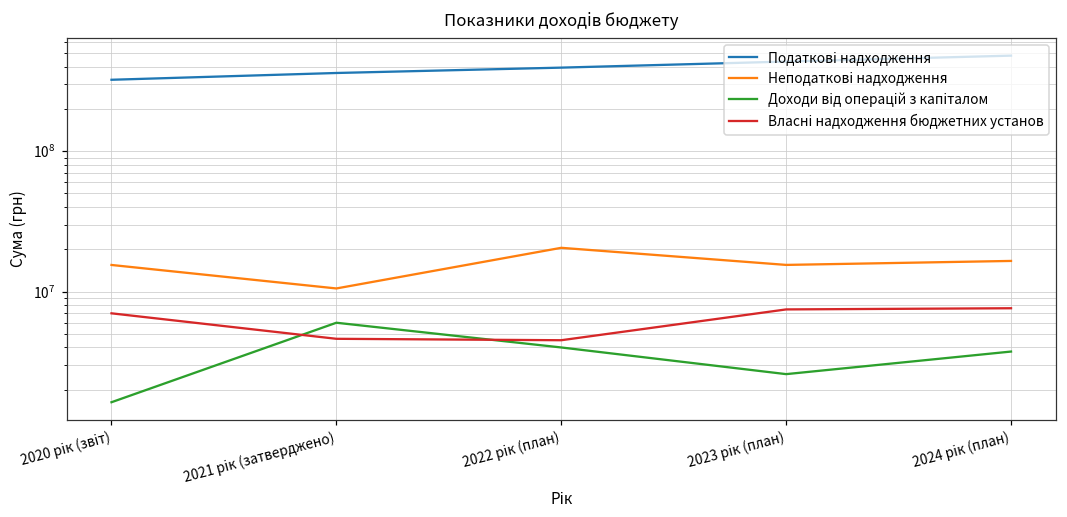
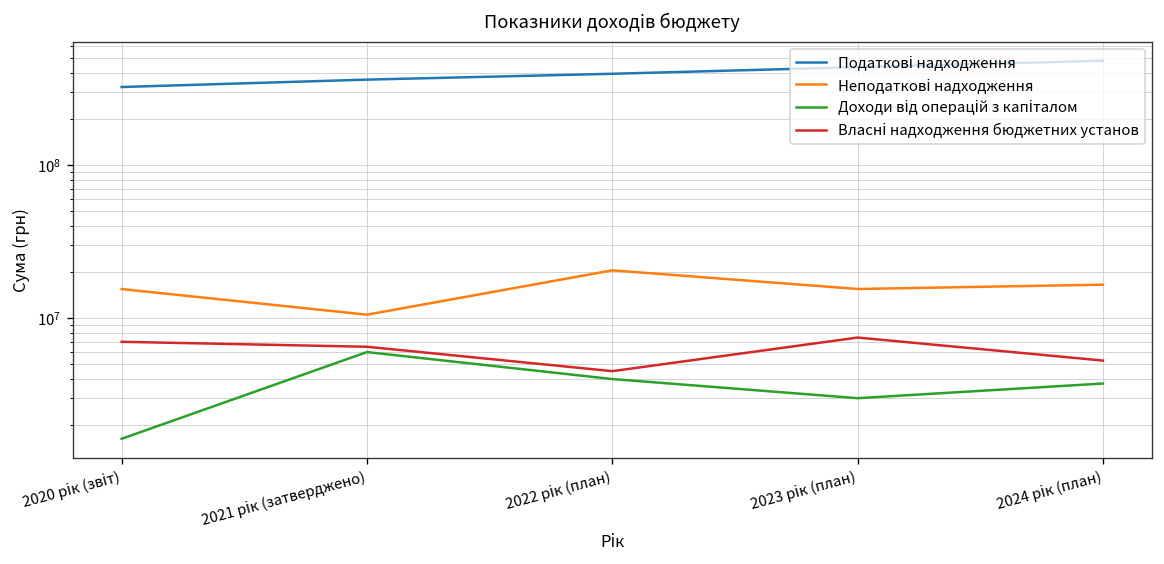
Власні надходження бюджетних установ, 2021 рік (затверджено): 4600000 -> 7000000
Доходи від операцій з капіталом, 2023 рік (план): 2600000 -> 3000000
Власні надходження бюджетних установ, 2024 рік (план): 8000000 -> 5300000
